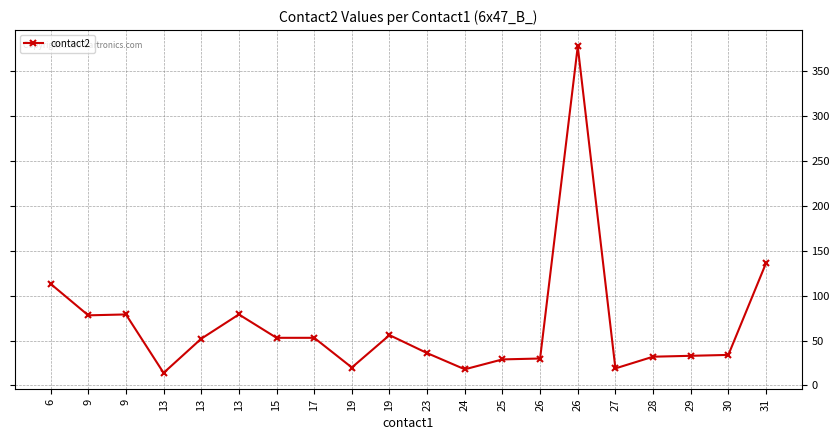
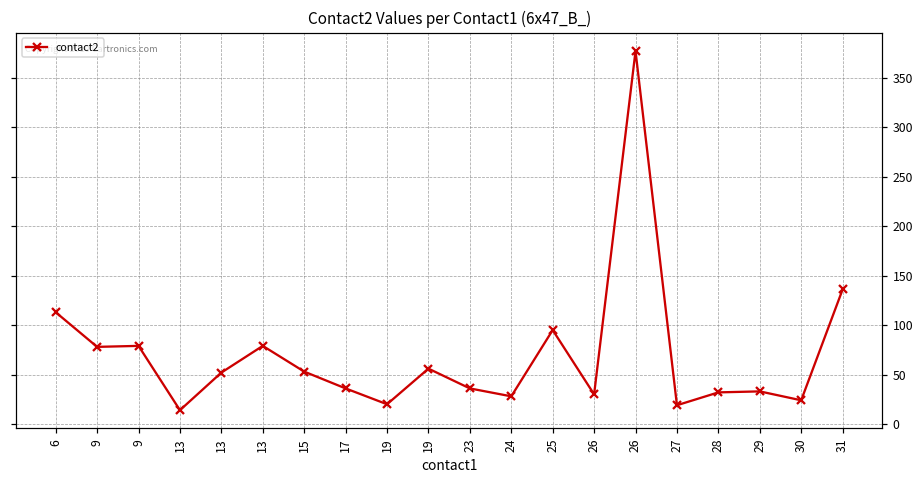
17: 50 -> 40
24: 20 -> 30
25: 30 -> 100
30: 30 -> 20
